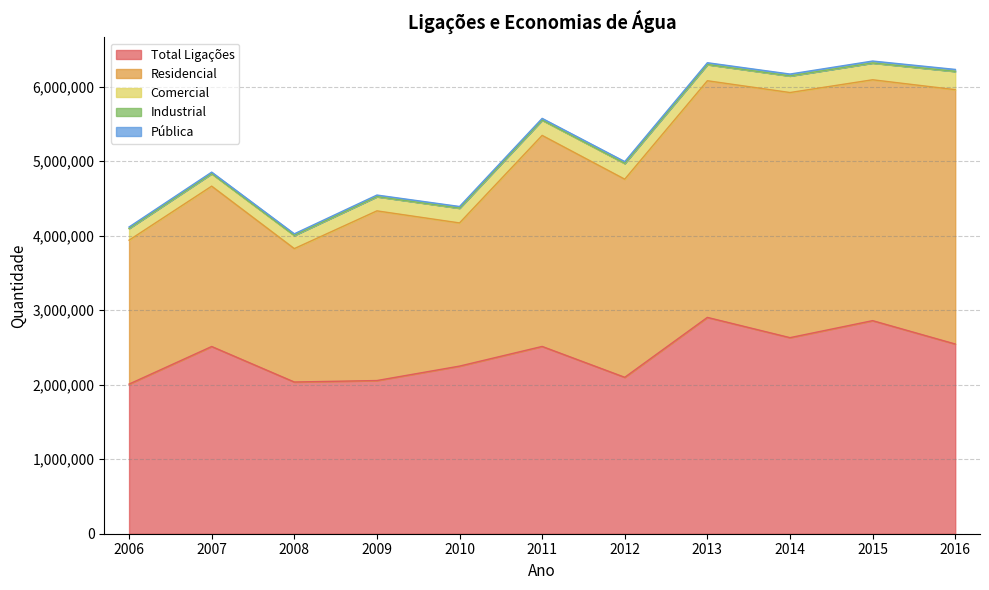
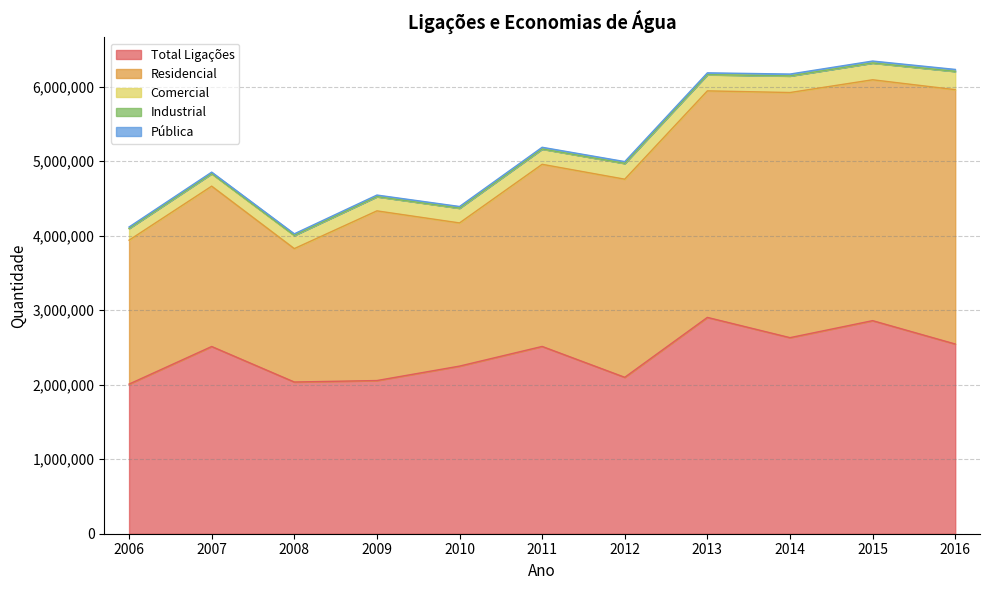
Residencial, 2011: 2,800,000 -> 2,400,000
Residencial, 2013: 3,200,000 -> 3,000,000
